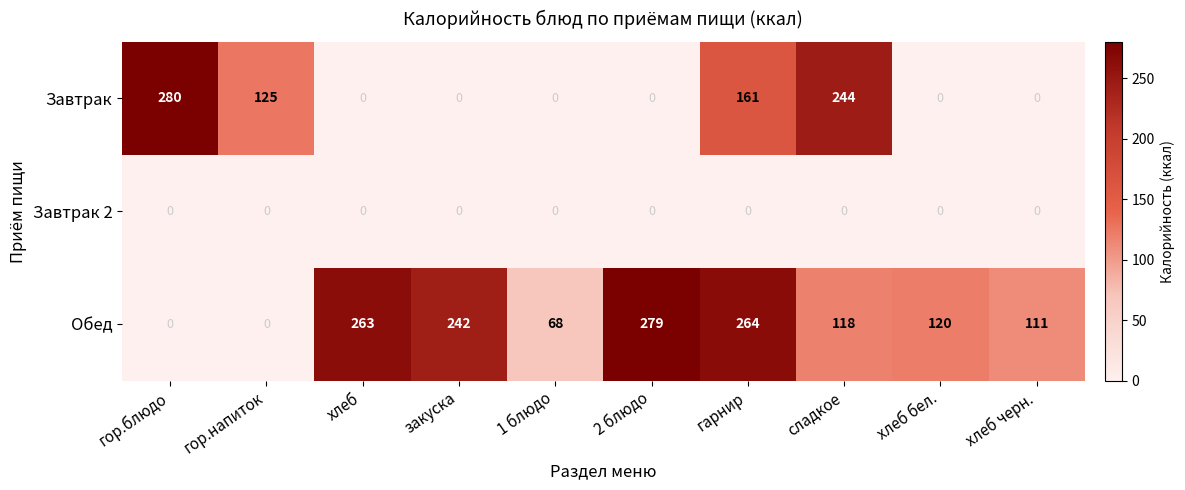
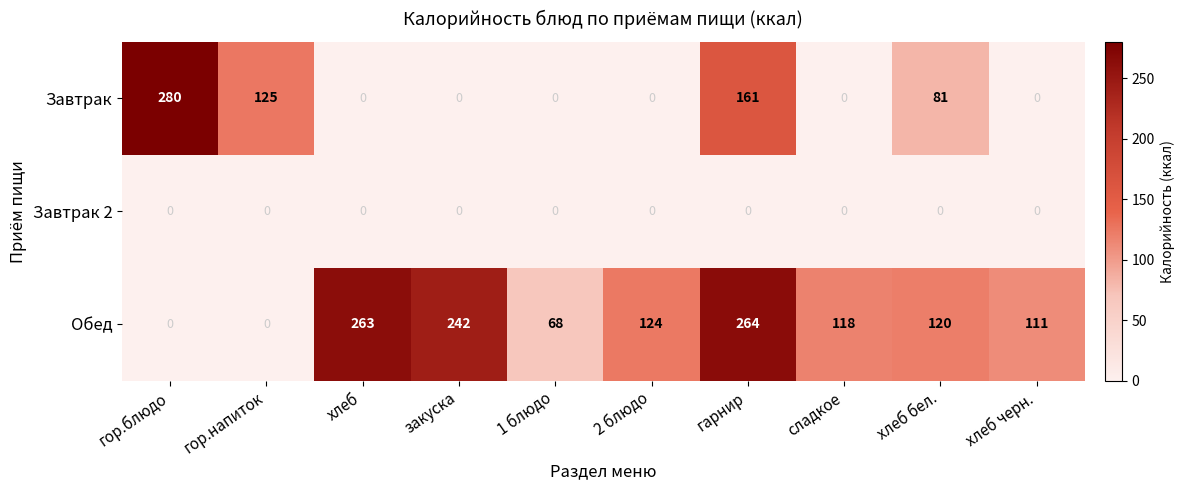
Завтрак, сладкое: 244 -> 0
Завтрак, хлеб бел.: 0 -> 81
Обед, 2 блюдо: 279 -> 124
